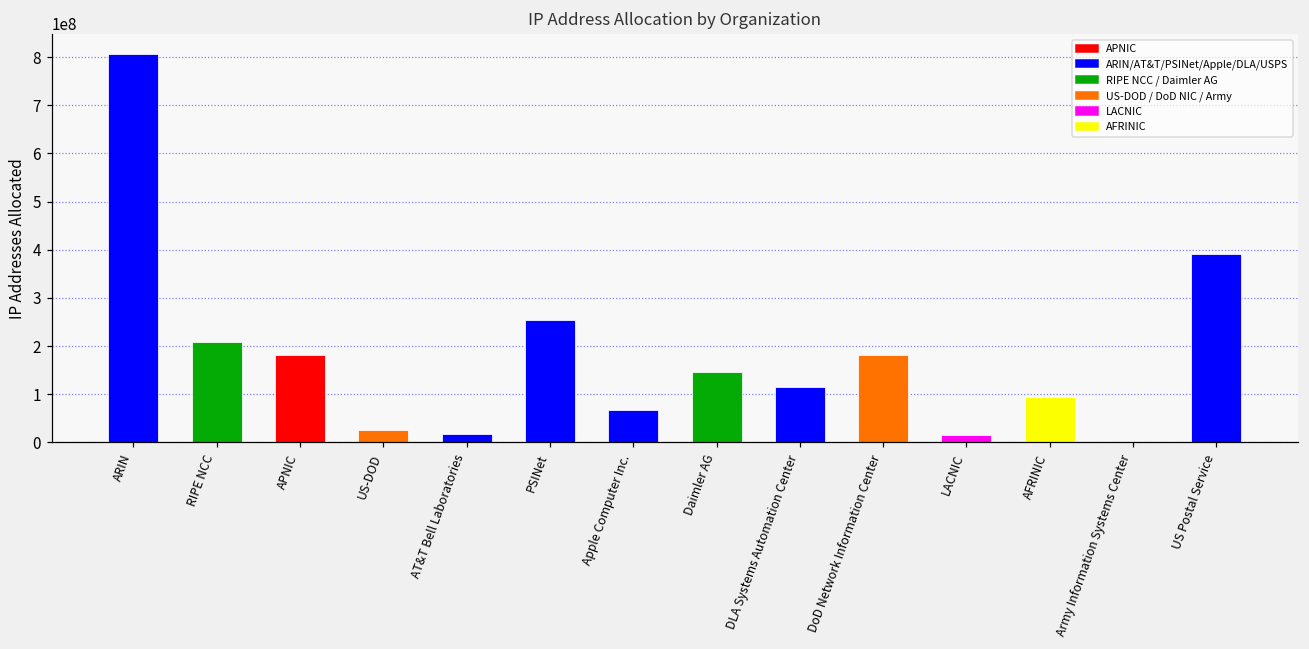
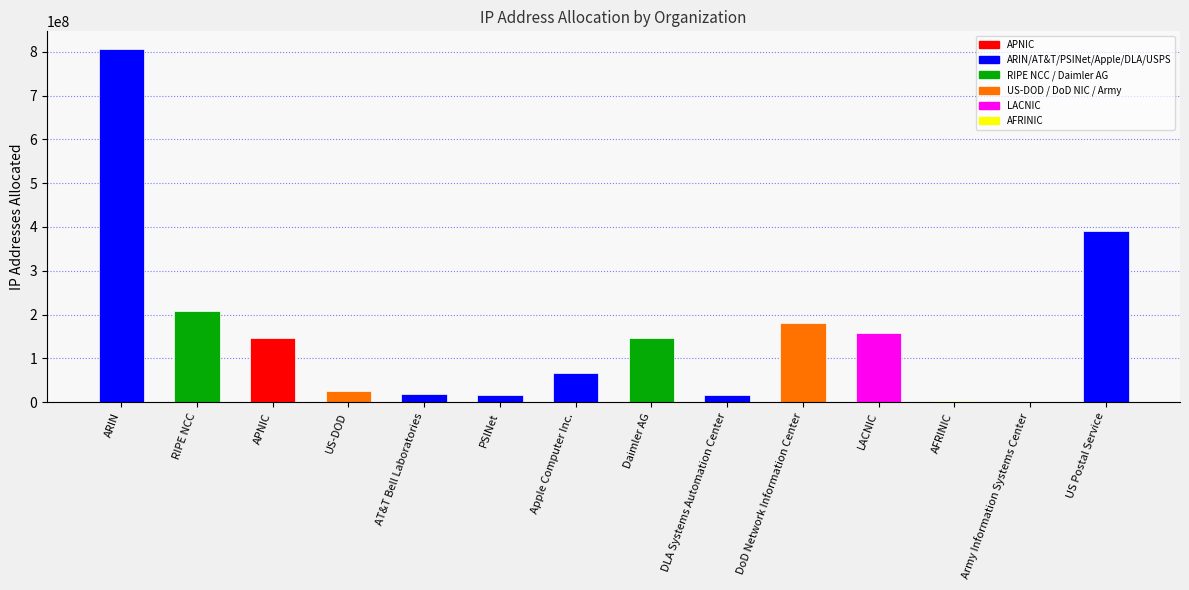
APNIC: 180000000 -> 150000000
PSINet: 250000000 -> 20000000
DLA Systems Automation Center: 110000000 -> 20000000
LACNIC: 20000000 -> 160000000
AFRINIC: 90000000 -> 0
